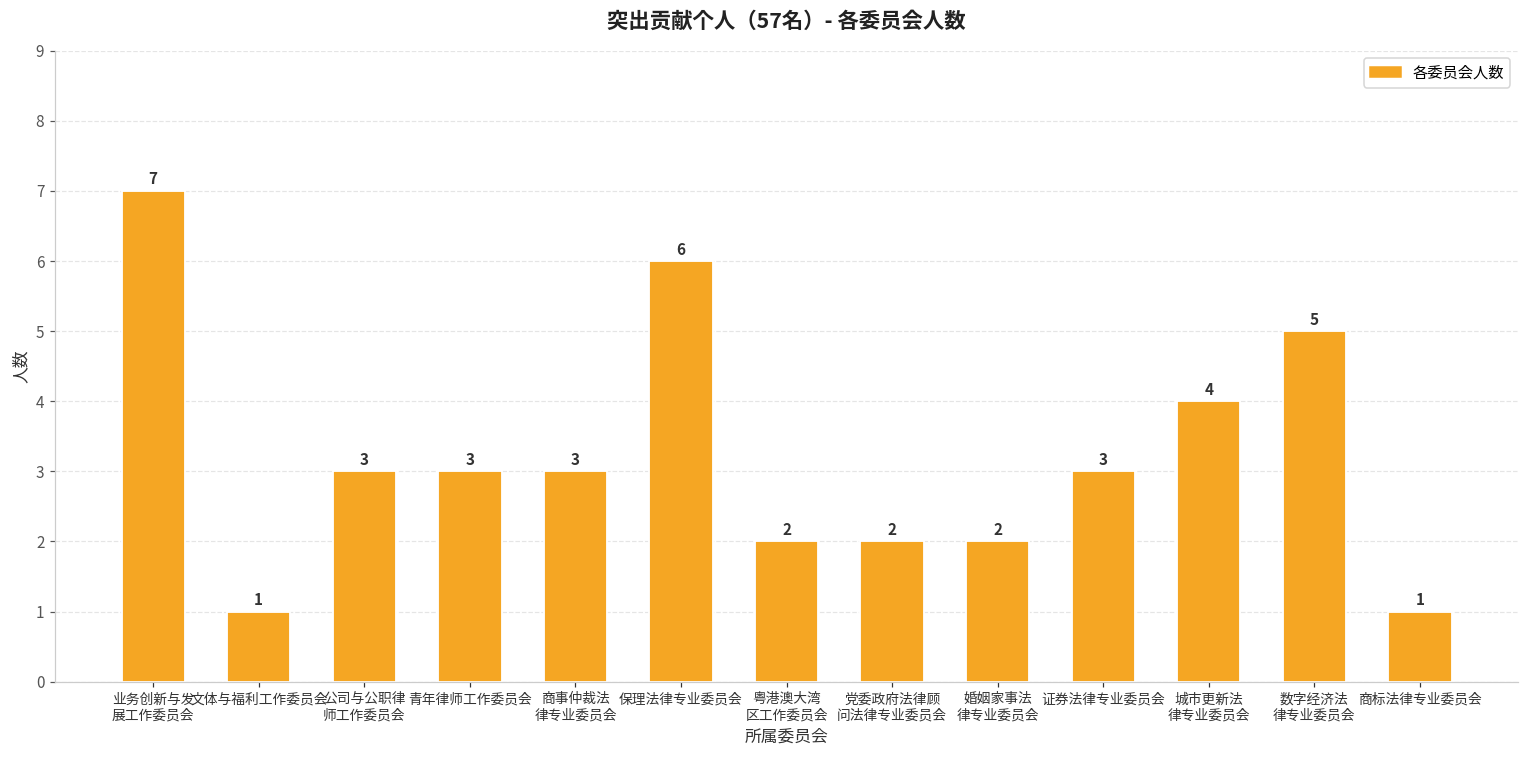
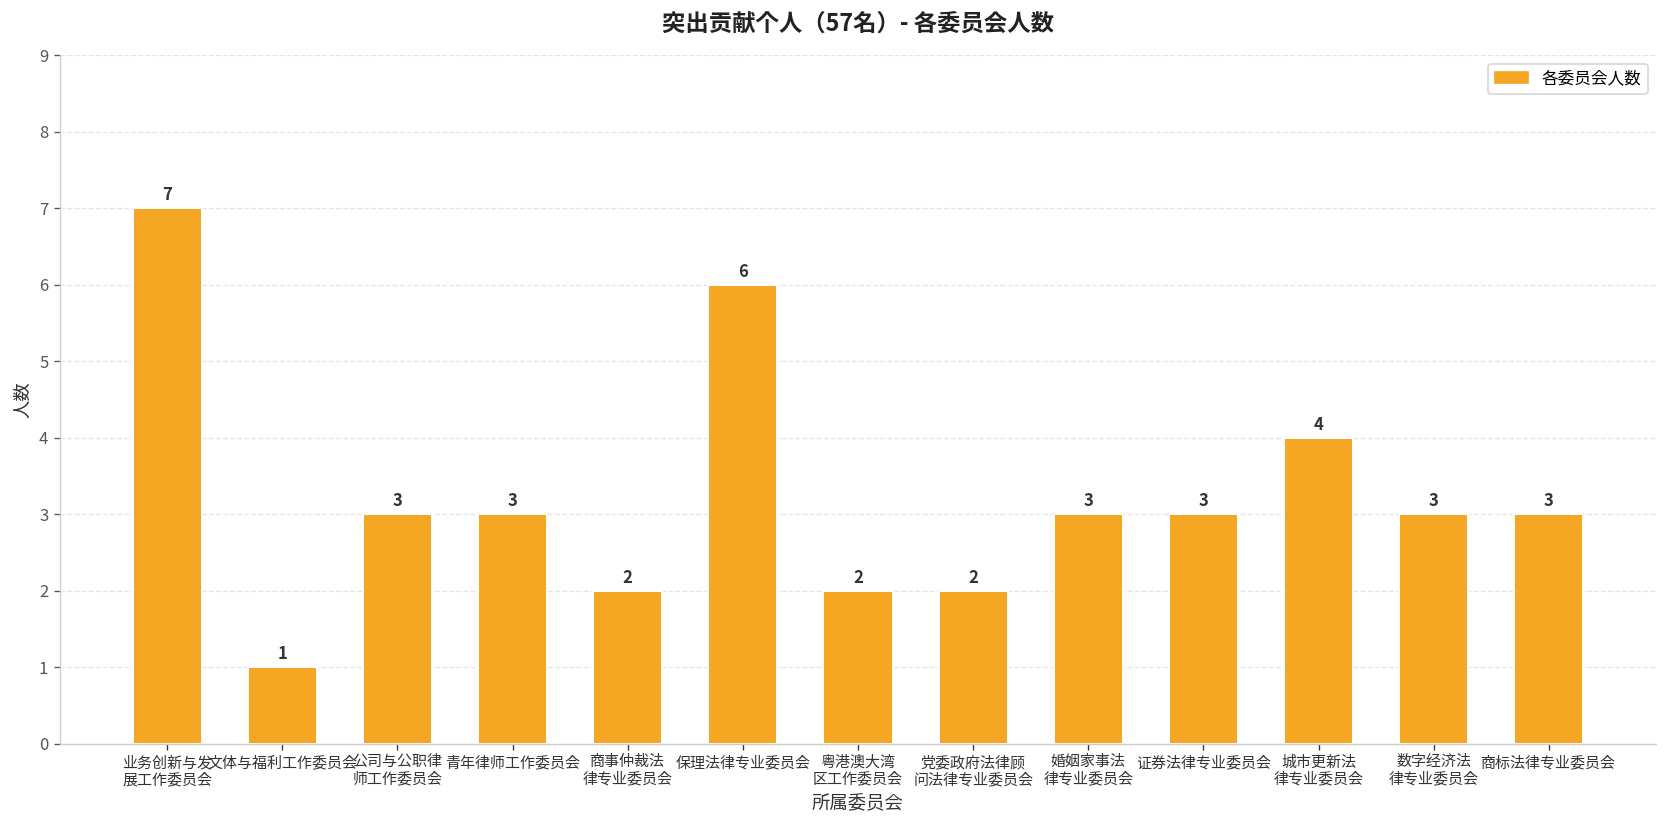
商事仲裁法 律专业委员会: 3 -> 2
婚姻家事法 律专业委员会: 2 -> 3
数字经济法 律专业委员会: 5 -> 3
商标法律专业委员会: 1 -> 3
